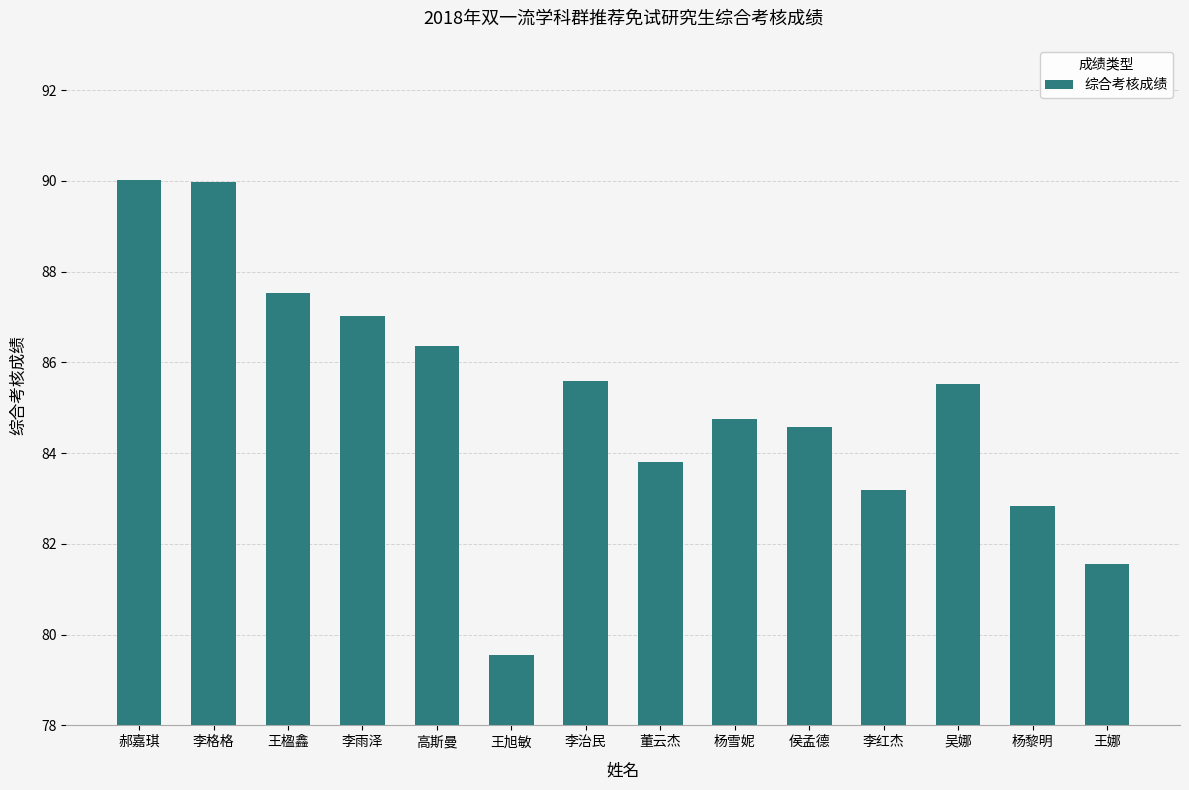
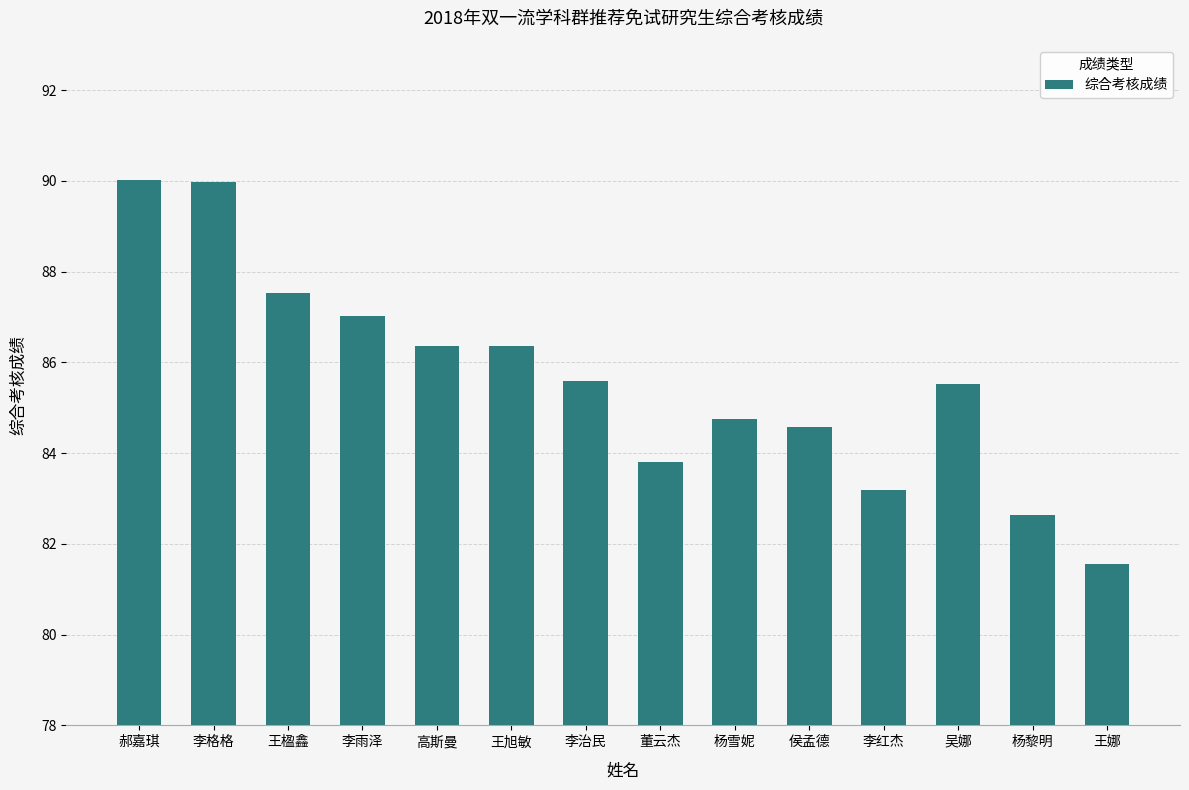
王旭敏: 79.6 -> 86.4
杨黎明: 82.8 -> 82.6
